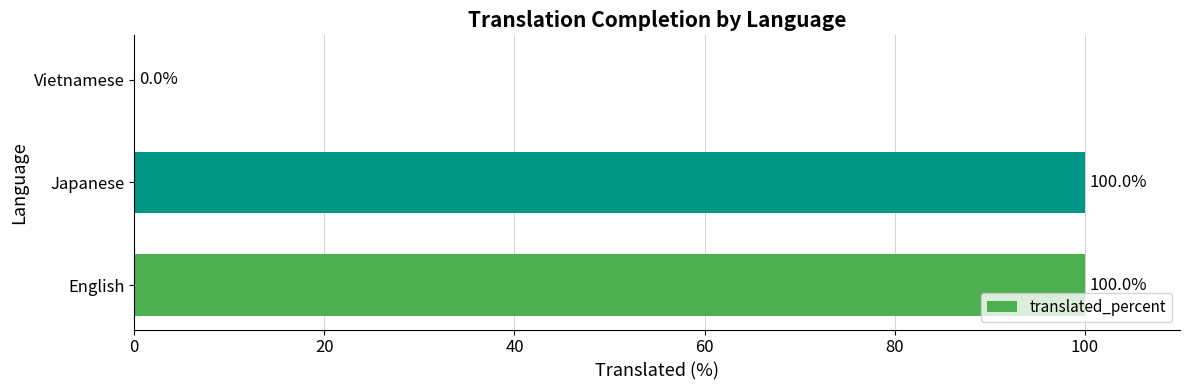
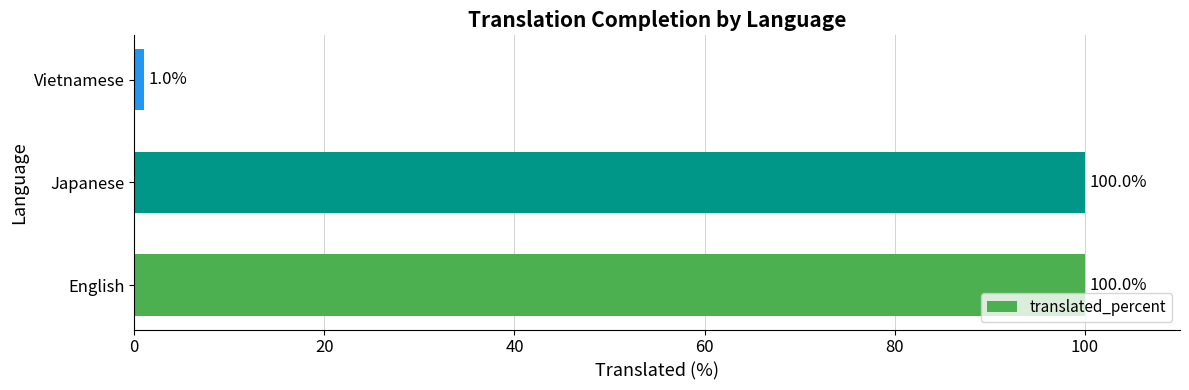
Vietnamese: 0.0% -> 1.0%
